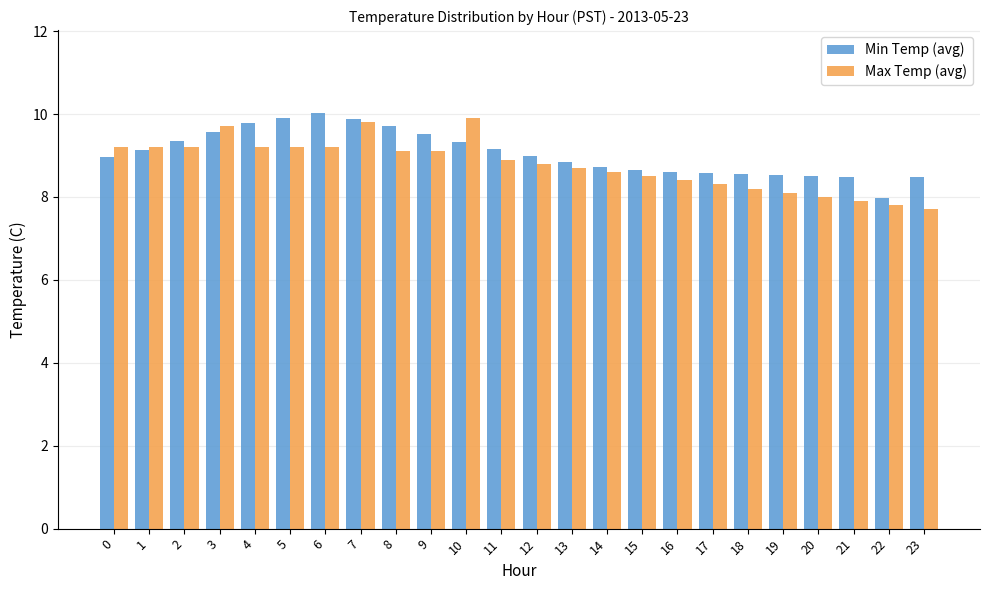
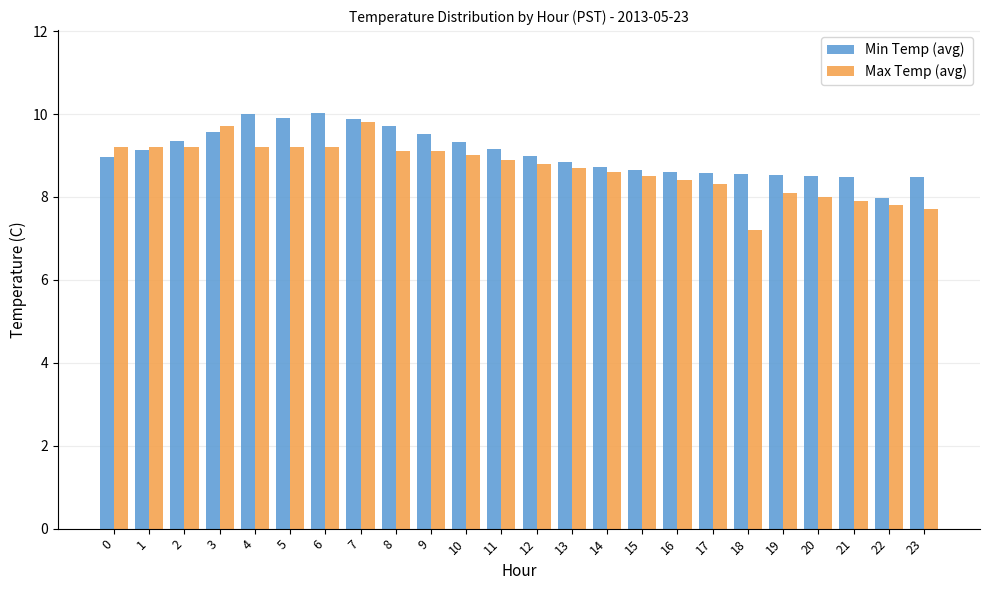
Min Temp (avg), 4: 9.8 -> 10.0
Max Temp (avg), 10: 9.9 -> 9.0
Max Temp (avg), 18: 8.2 -> 7.2
